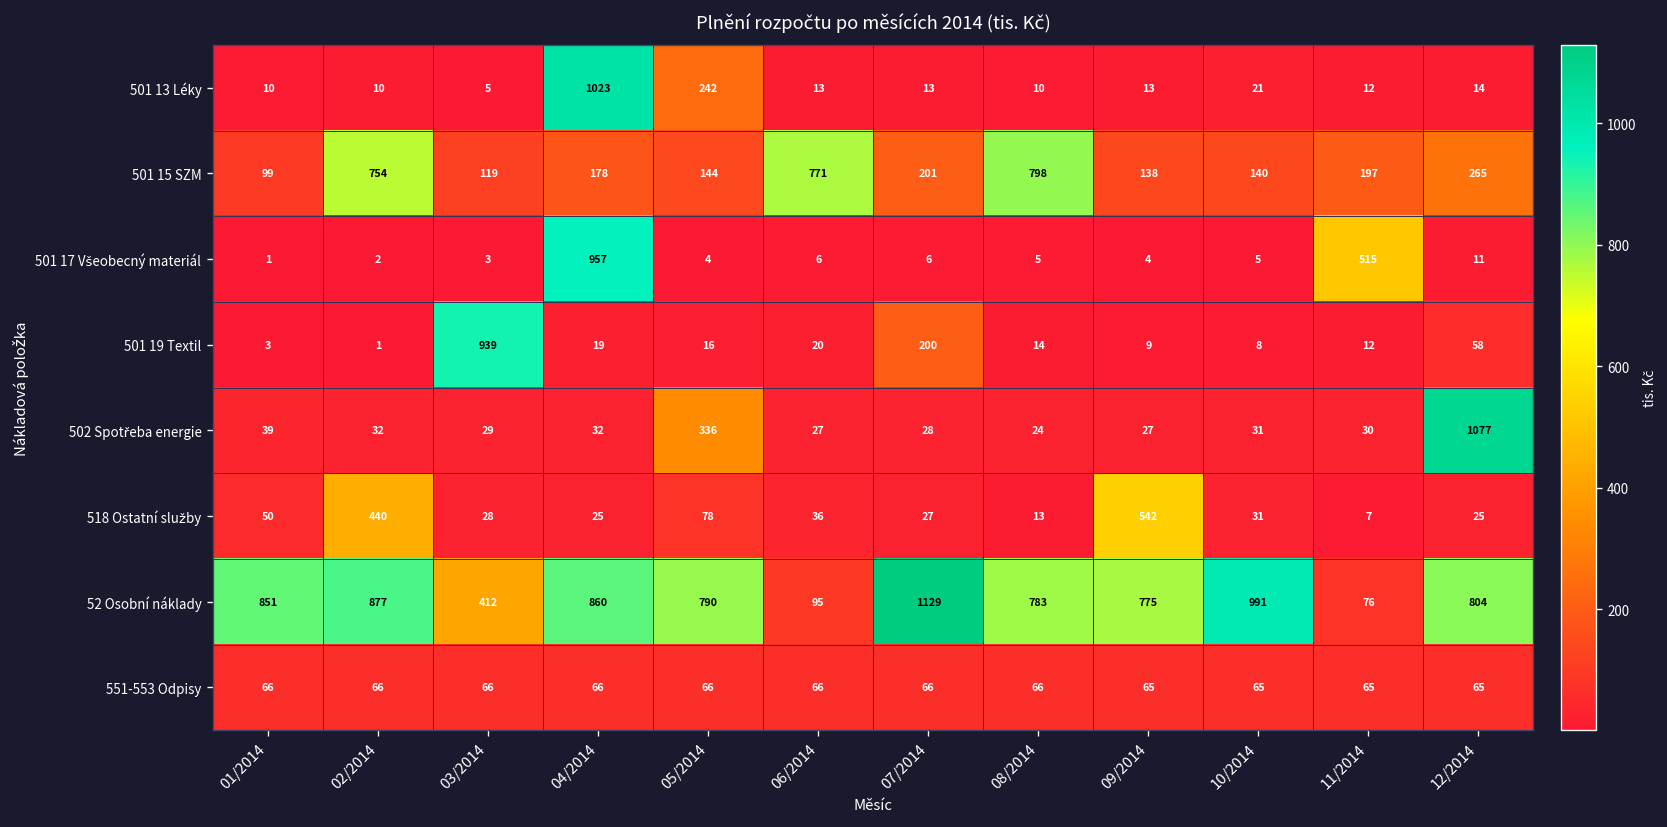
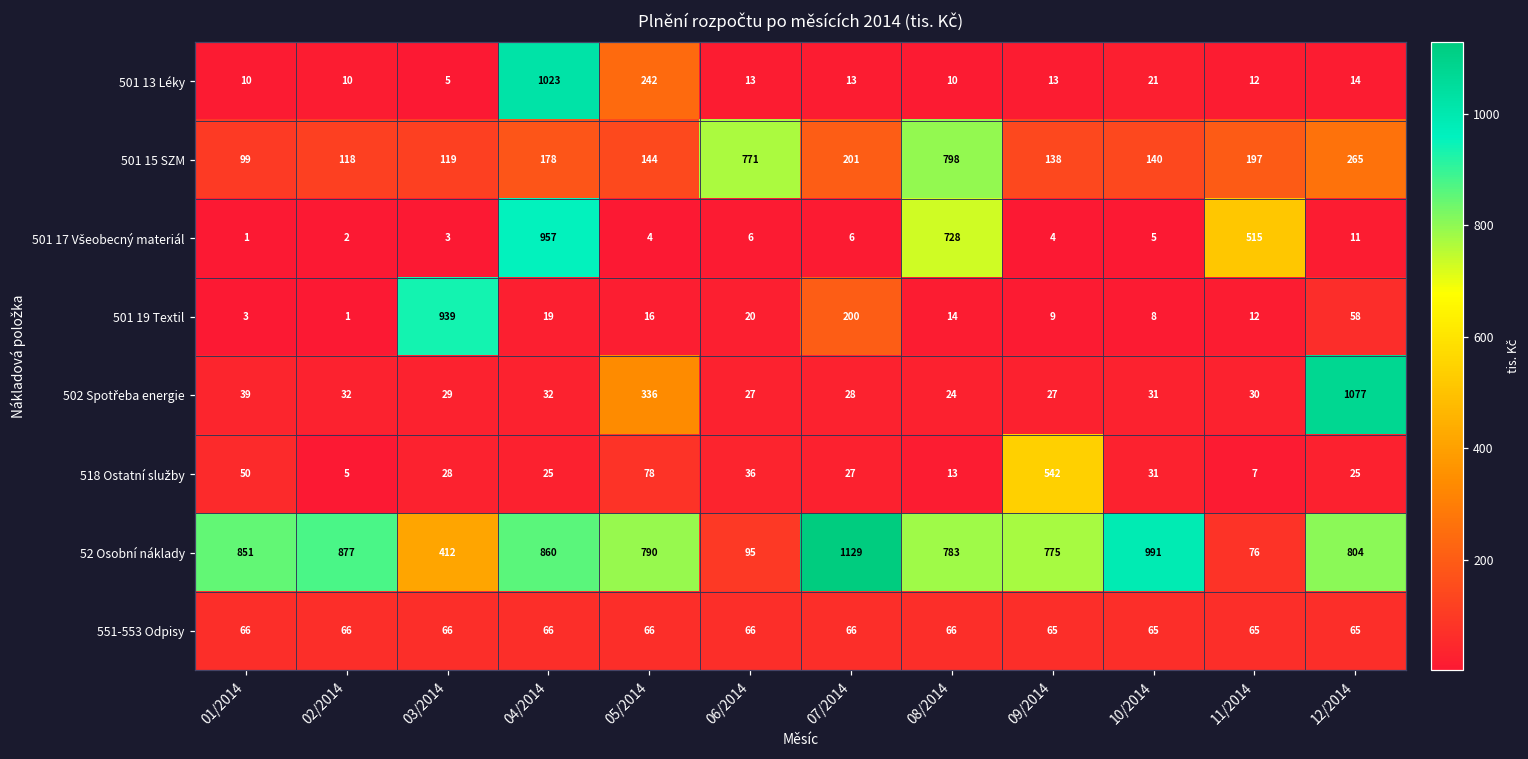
501 15 SZM, 02/2014: 754 -> 118
501 17 Všeobecný materiál, 08/2014: 5 -> 728
518 Ostatní služby, 02/2014: 440 -> 5
